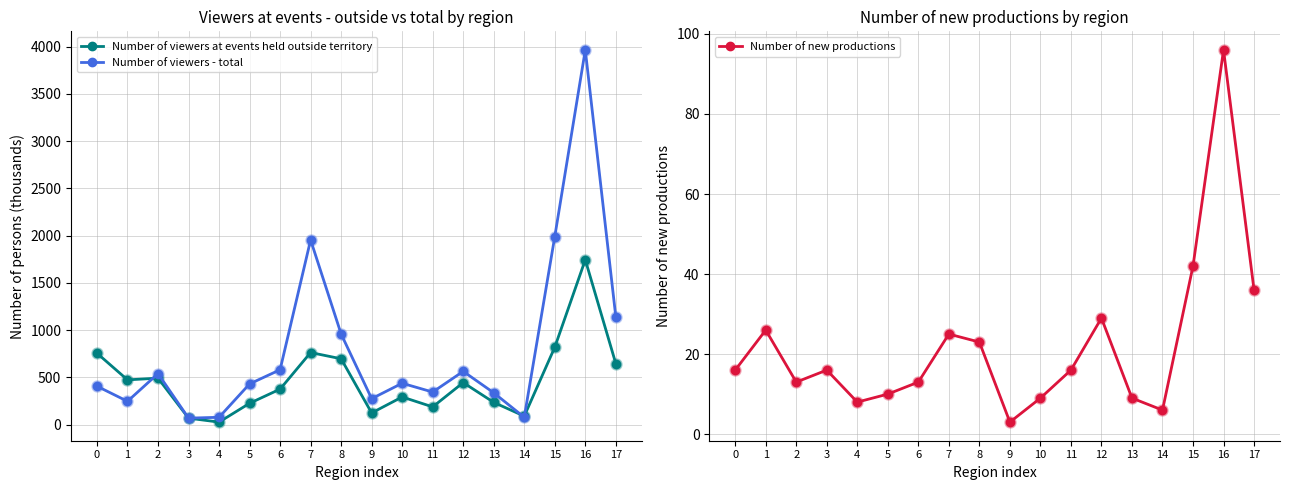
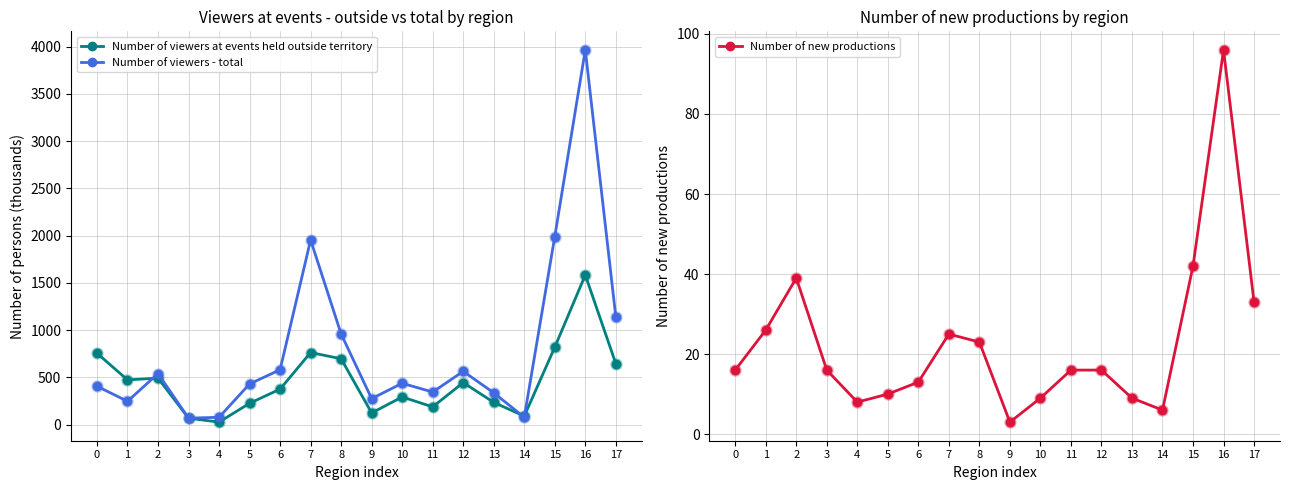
Viewers at events - outside vs total by region, Number of viewers at events held outside territory, 16: 1700 -> 1600
Number of new productions by region, 2: 13 -> 39
Number of new productions by region, 12: 29 -> 16
Number of new productions by region, 17: 36 -> 33
